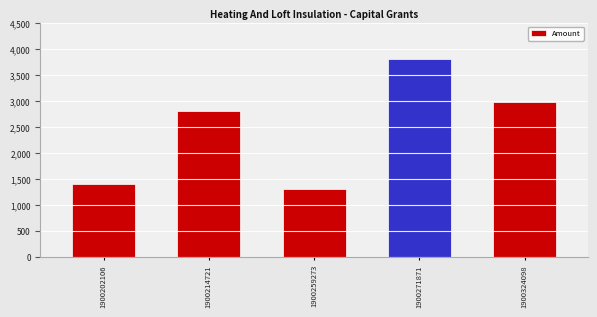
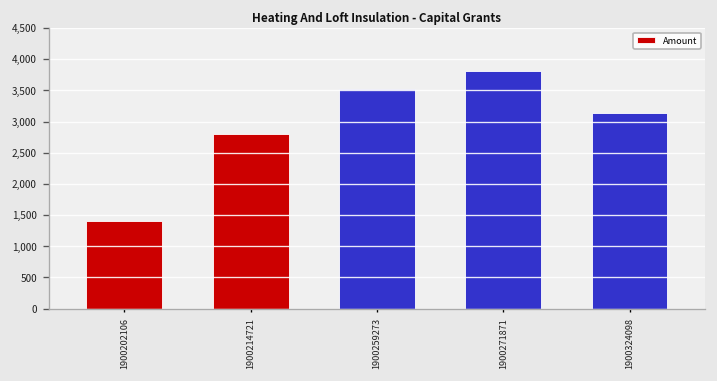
1900259273: 1,300 -> 3,500
1900324098: 3,000 -> 3,100
